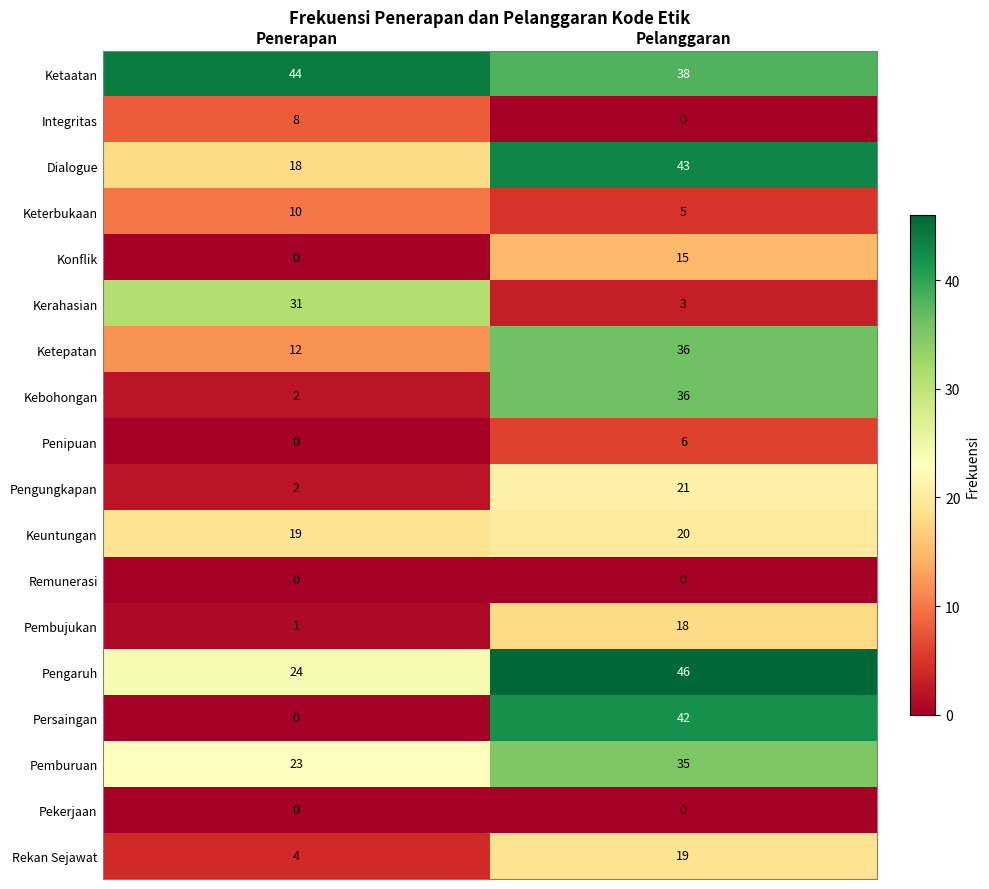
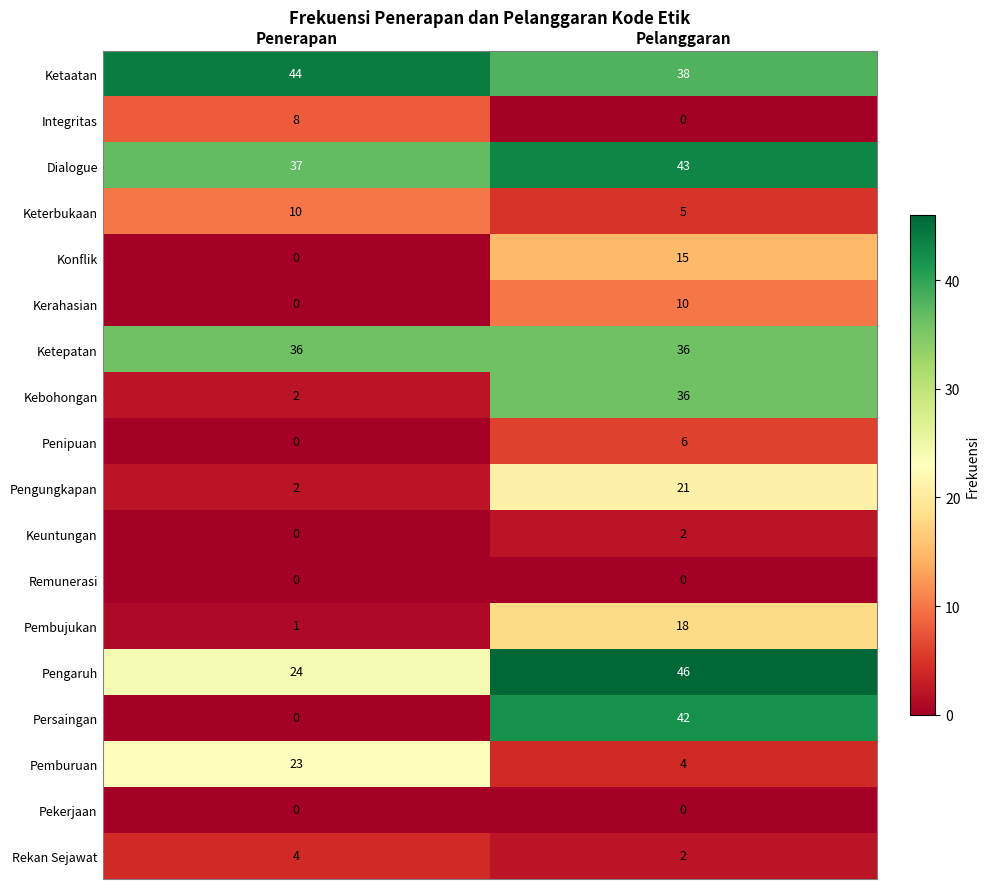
Dialogue, Penerapan: 18 -> 37
Kerahasian, Penerapan: 31 -> 0
Kerahasian, Pelanggaran: 3 -> 10
Ketepatan, Penerapan: 12 -> 36
Keuntungan, Penerapan: 19 -> 0
Keuntungan, Pelanggaran: 20 -> 2
Pemburuan, Pelanggaran: 35 -> 4
Rekan Sejawat, Pelanggaran: 19 -> 2
